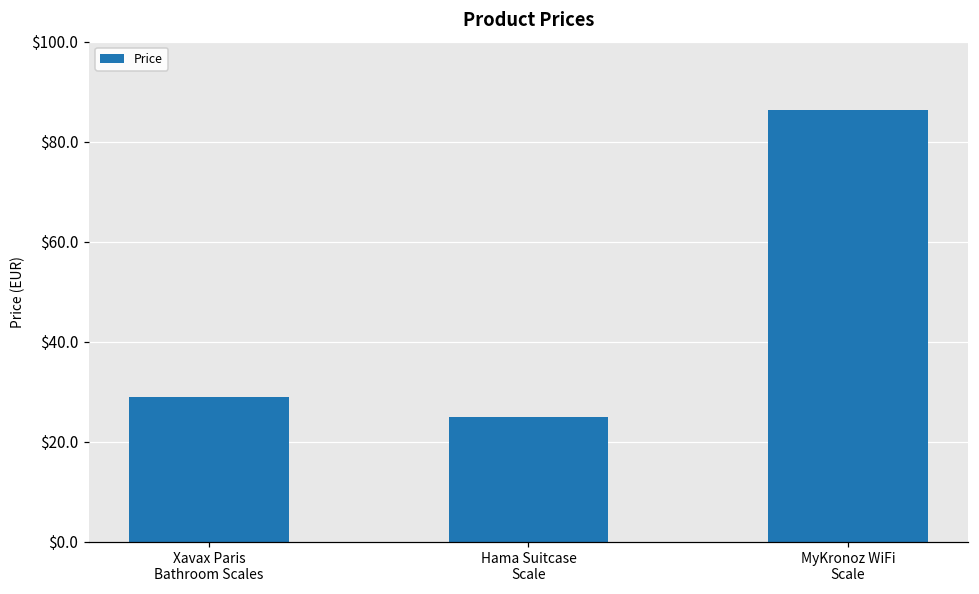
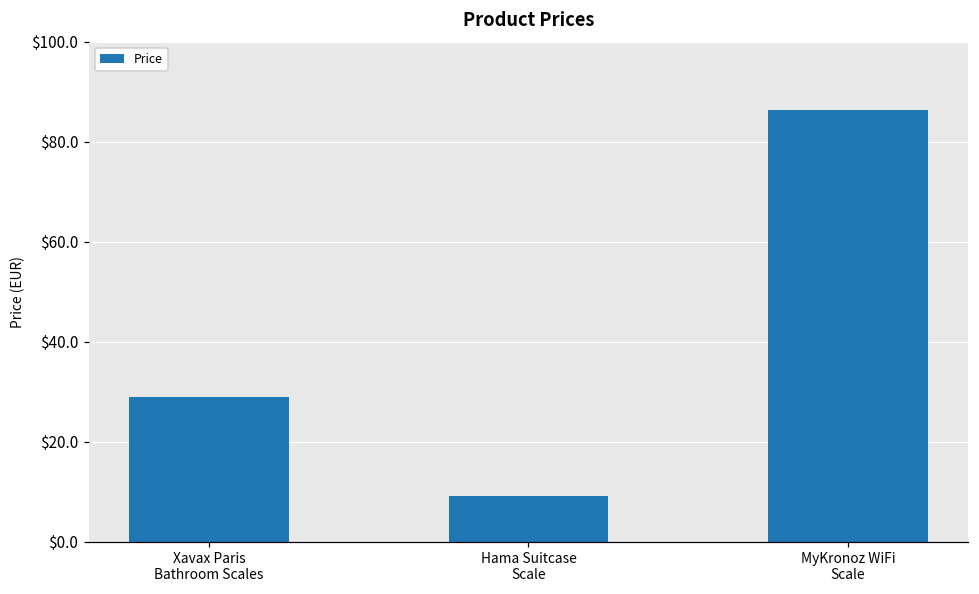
Hama Suitcase Scale: $25 -> $9
